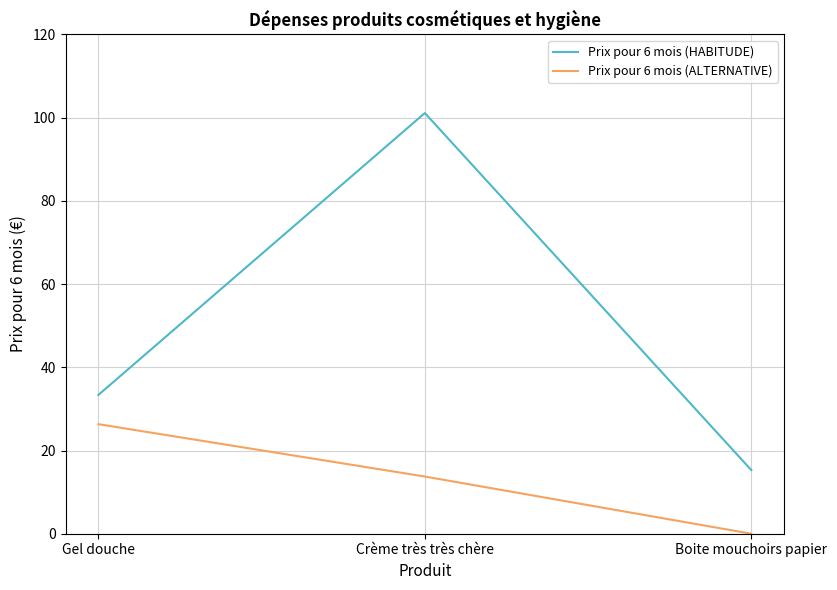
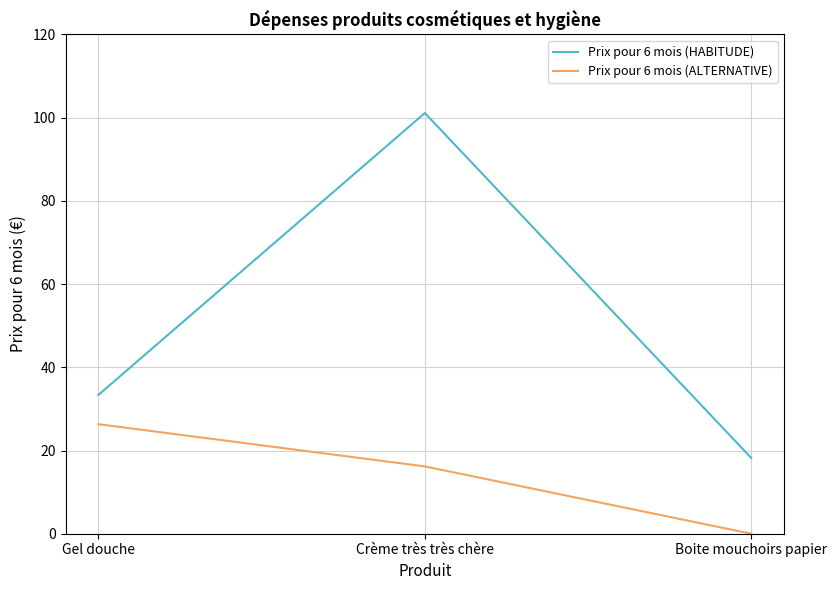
Prix pour 6 mois (ALTERNATIVE), Crème très très chère: 14 -> 16
Prix pour 6 mois (HABITUDE), Boite mouchoirs papier: 15 -> 18
